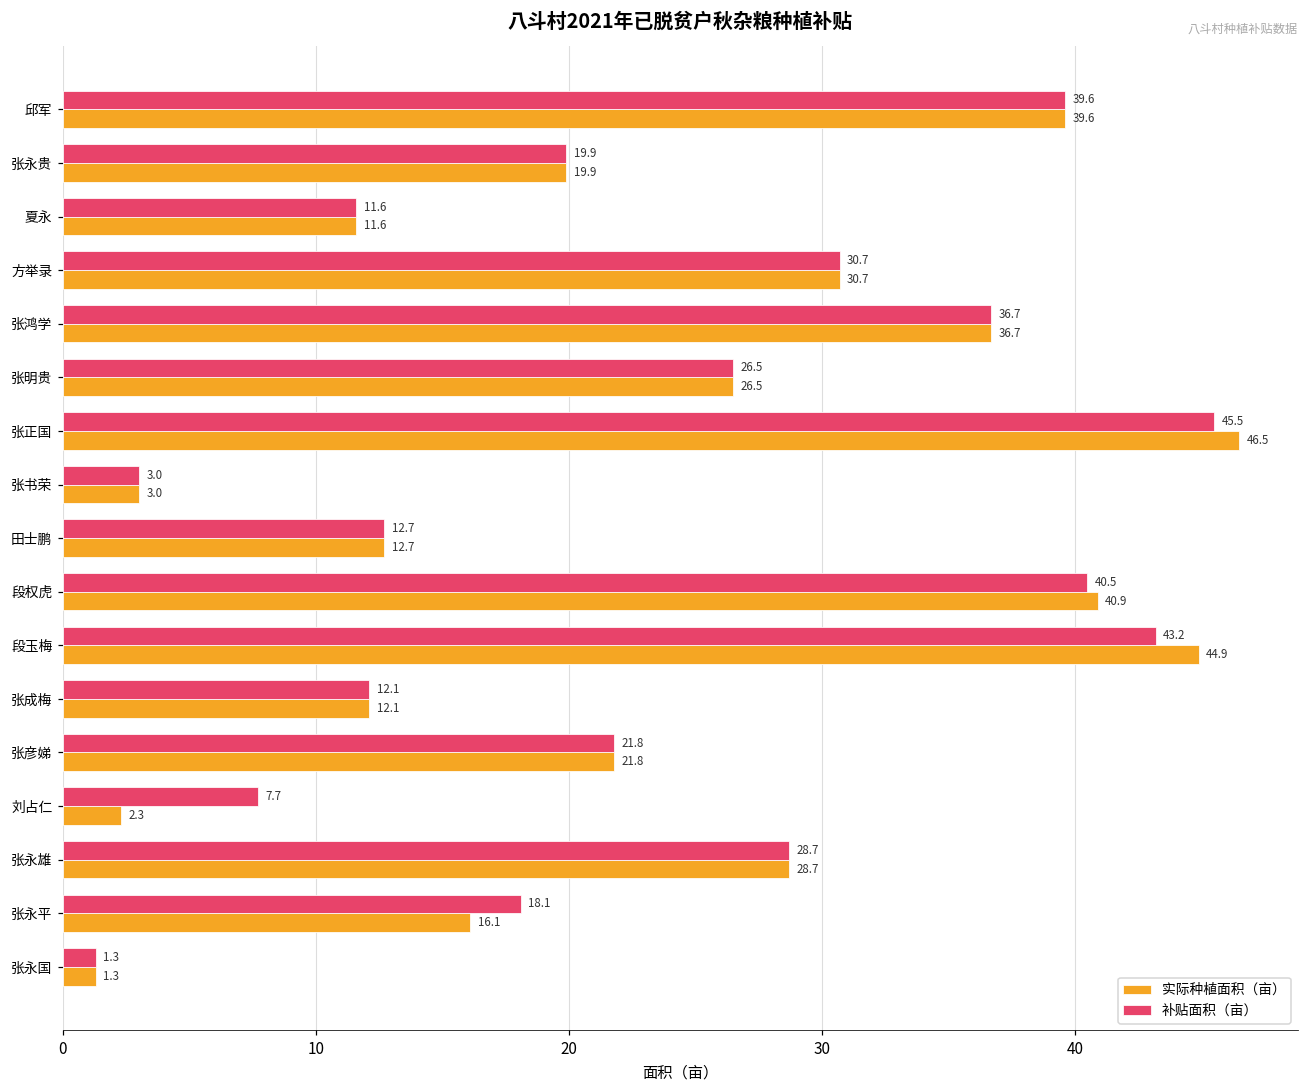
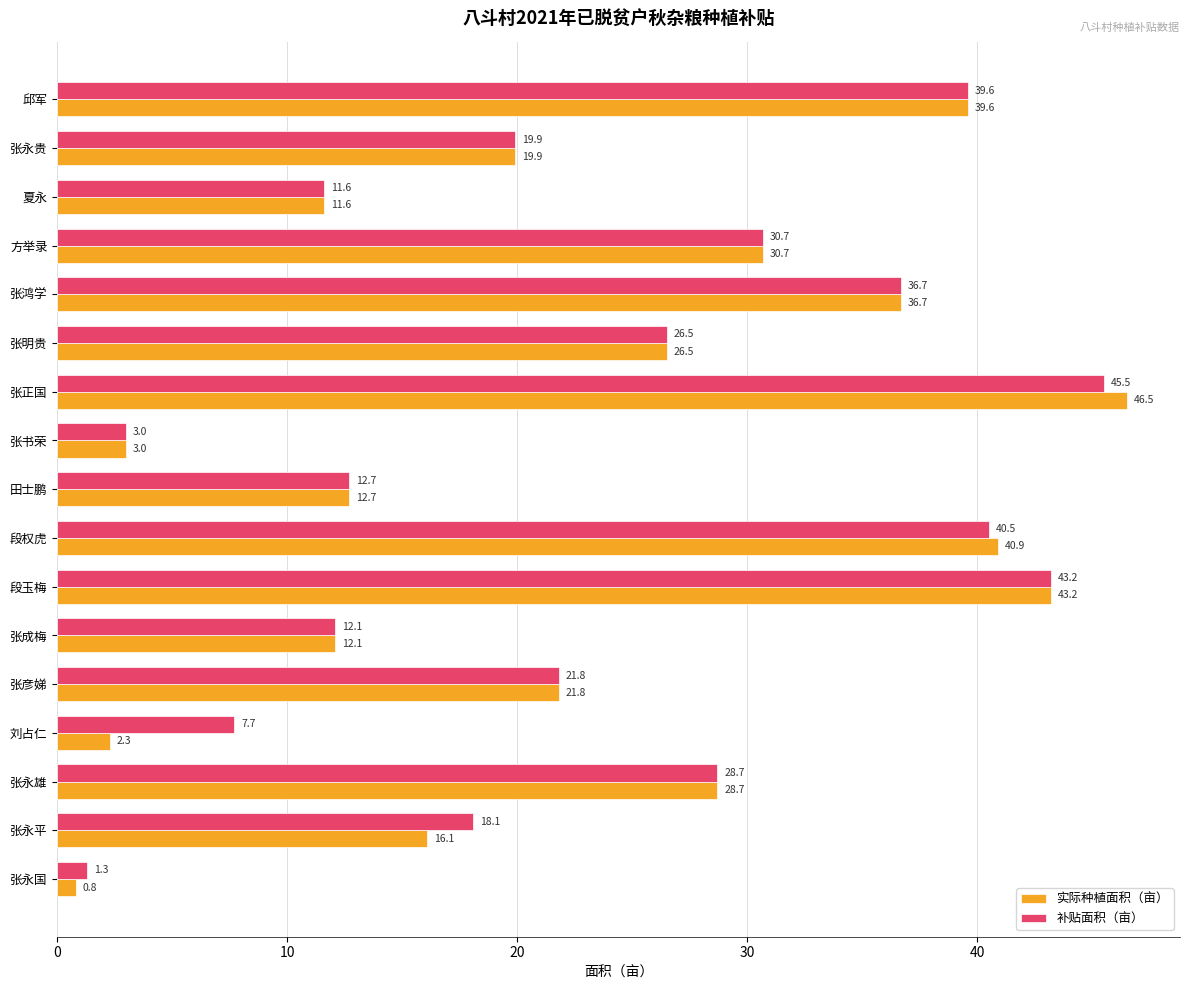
实际种植面积（亩）, 段玉梅: 44.9 -> 43.2
实际种植面积（亩）, 张永国: 1.3 -> 0.8
